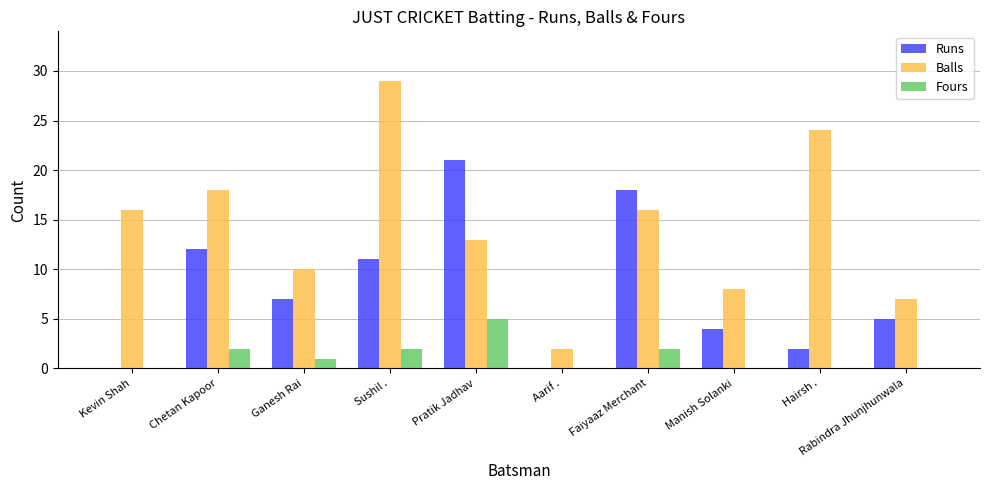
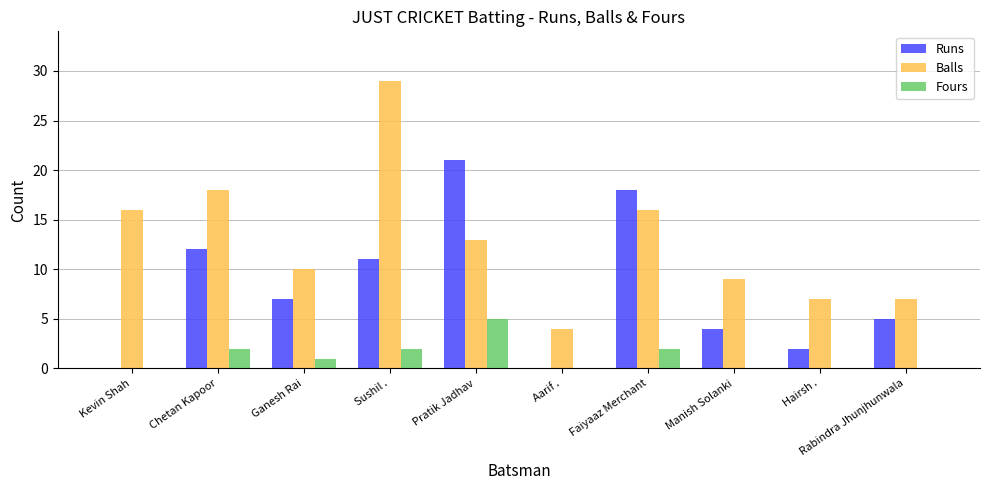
Balls, Aarif .: 2 -> 4
Balls, Manish Solanki: 8 -> 9
Balls, Hairsh .: 24 -> 7
